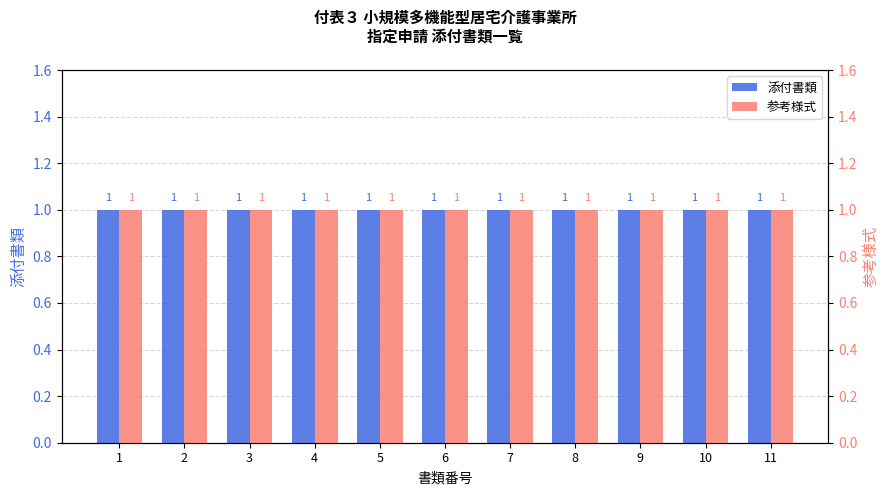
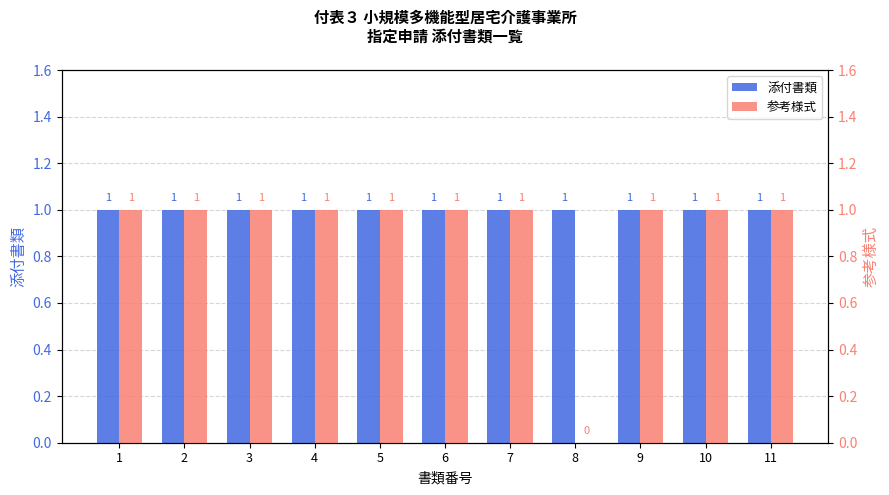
参考様式, 8: 1 -> 0
